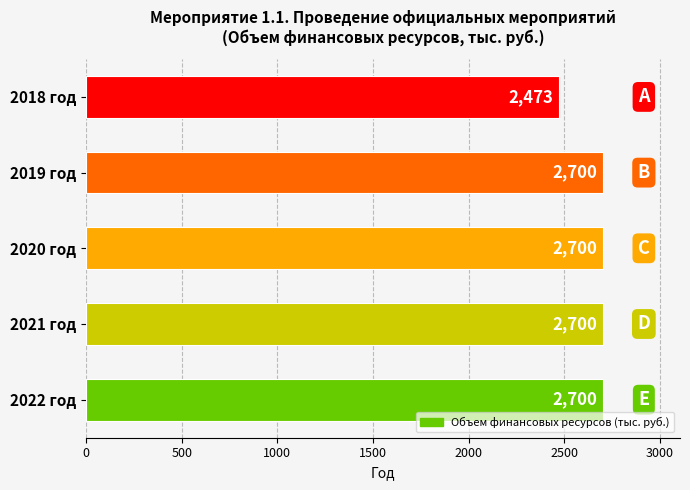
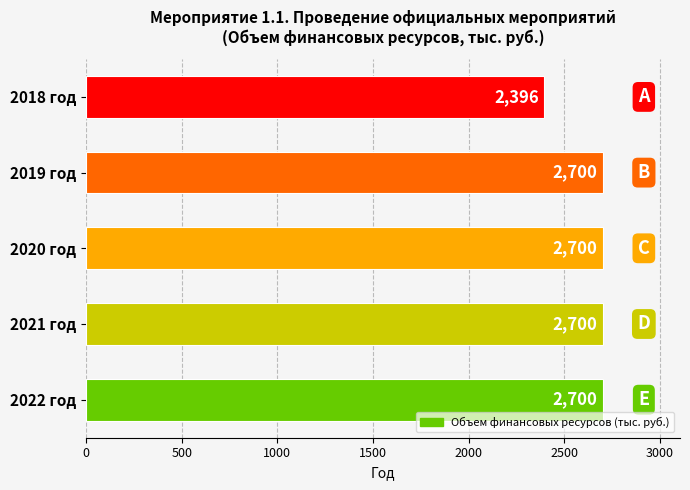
2018 год: 2,473 -> 2,396
